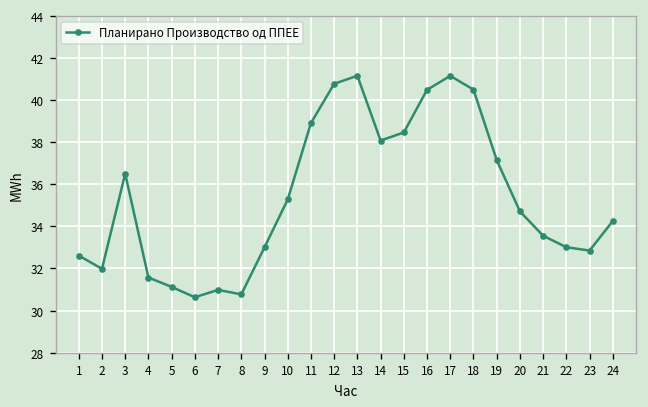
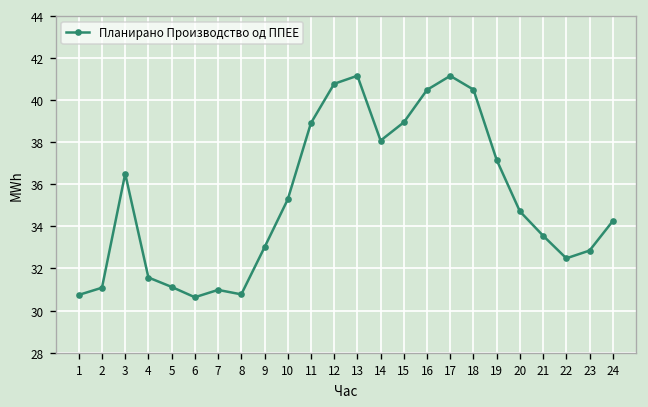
1: 32.6 -> 30.7
2: 32.0 -> 31.1
15: 38.5 -> 38.9
22: 33.0 -> 32.5
